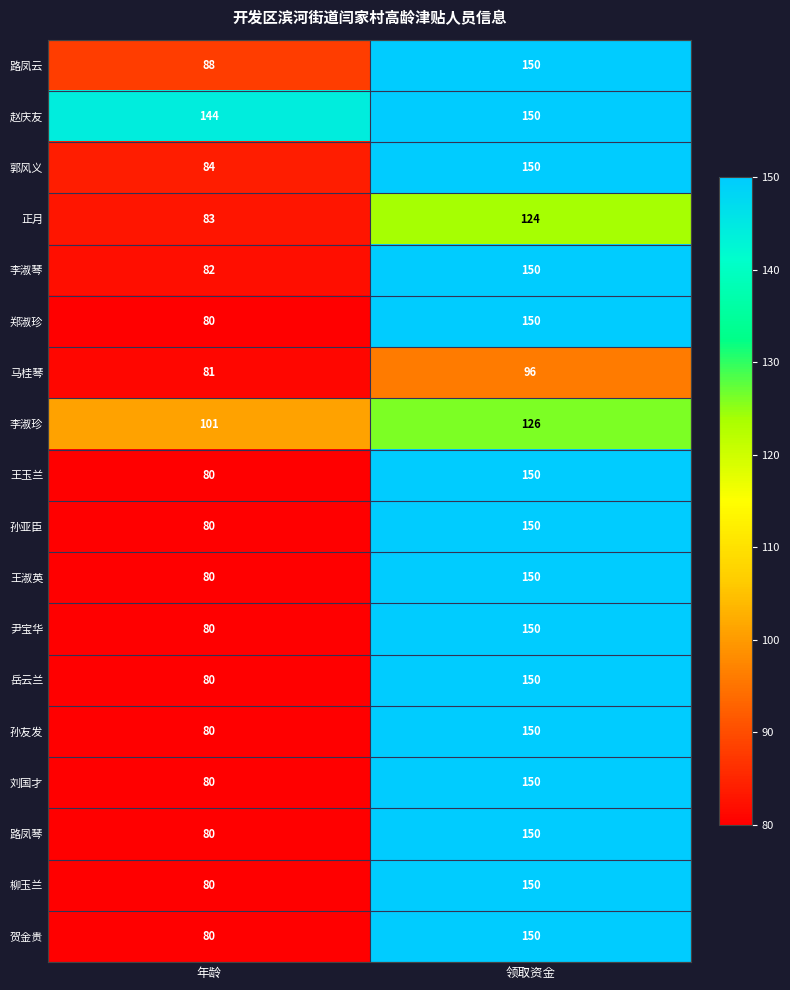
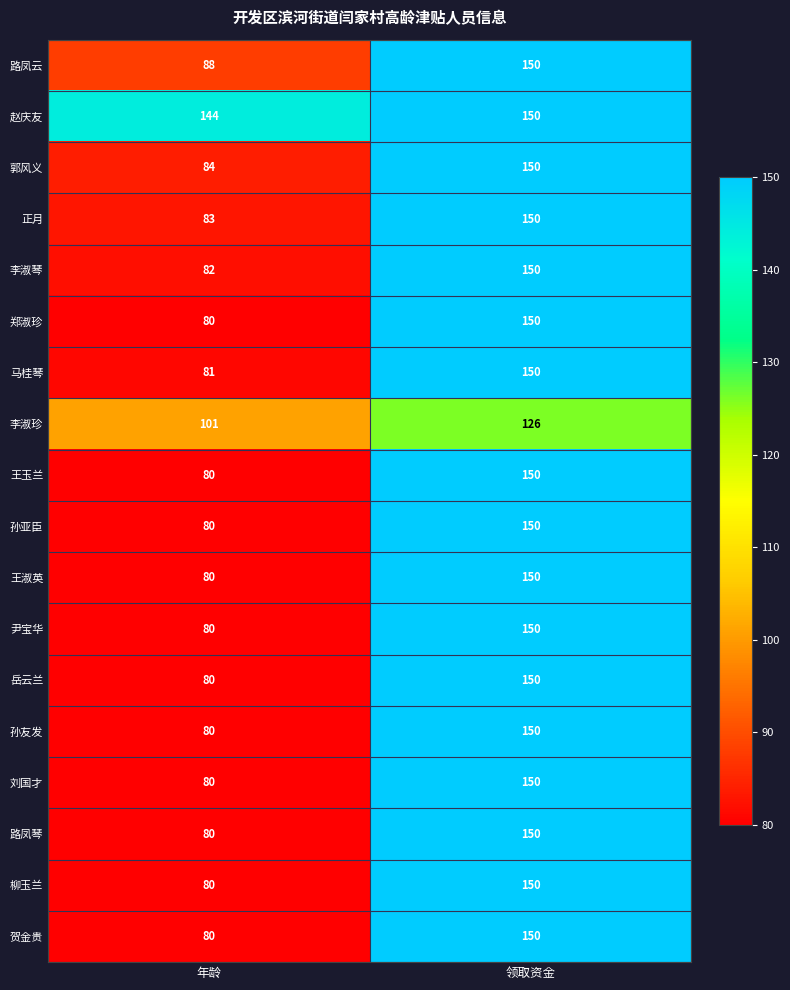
正月, 领取资金: 124 -> 150
马桂琴, 领取资金: 96 -> 150
